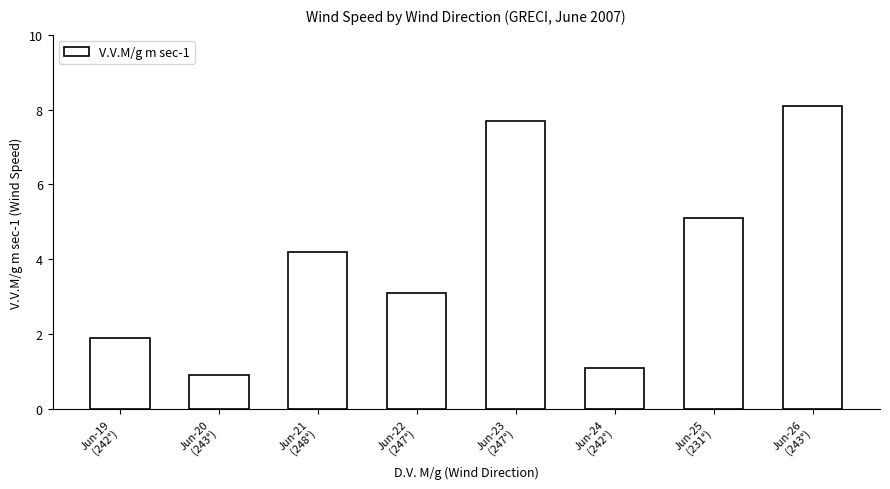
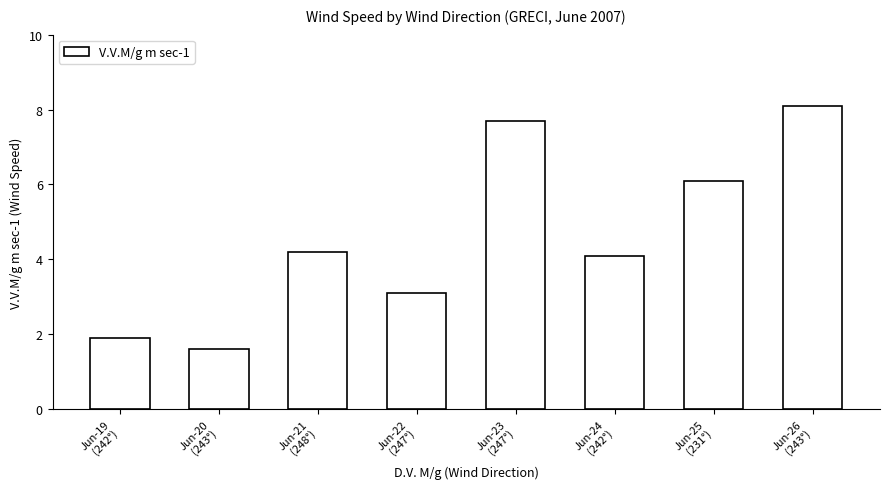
Jun-20 (243°): 0.9 -> 1.6
Jun-24 (242°): 1.1 -> 4.1
Jun-25 (231°): 5.1 -> 6.1
